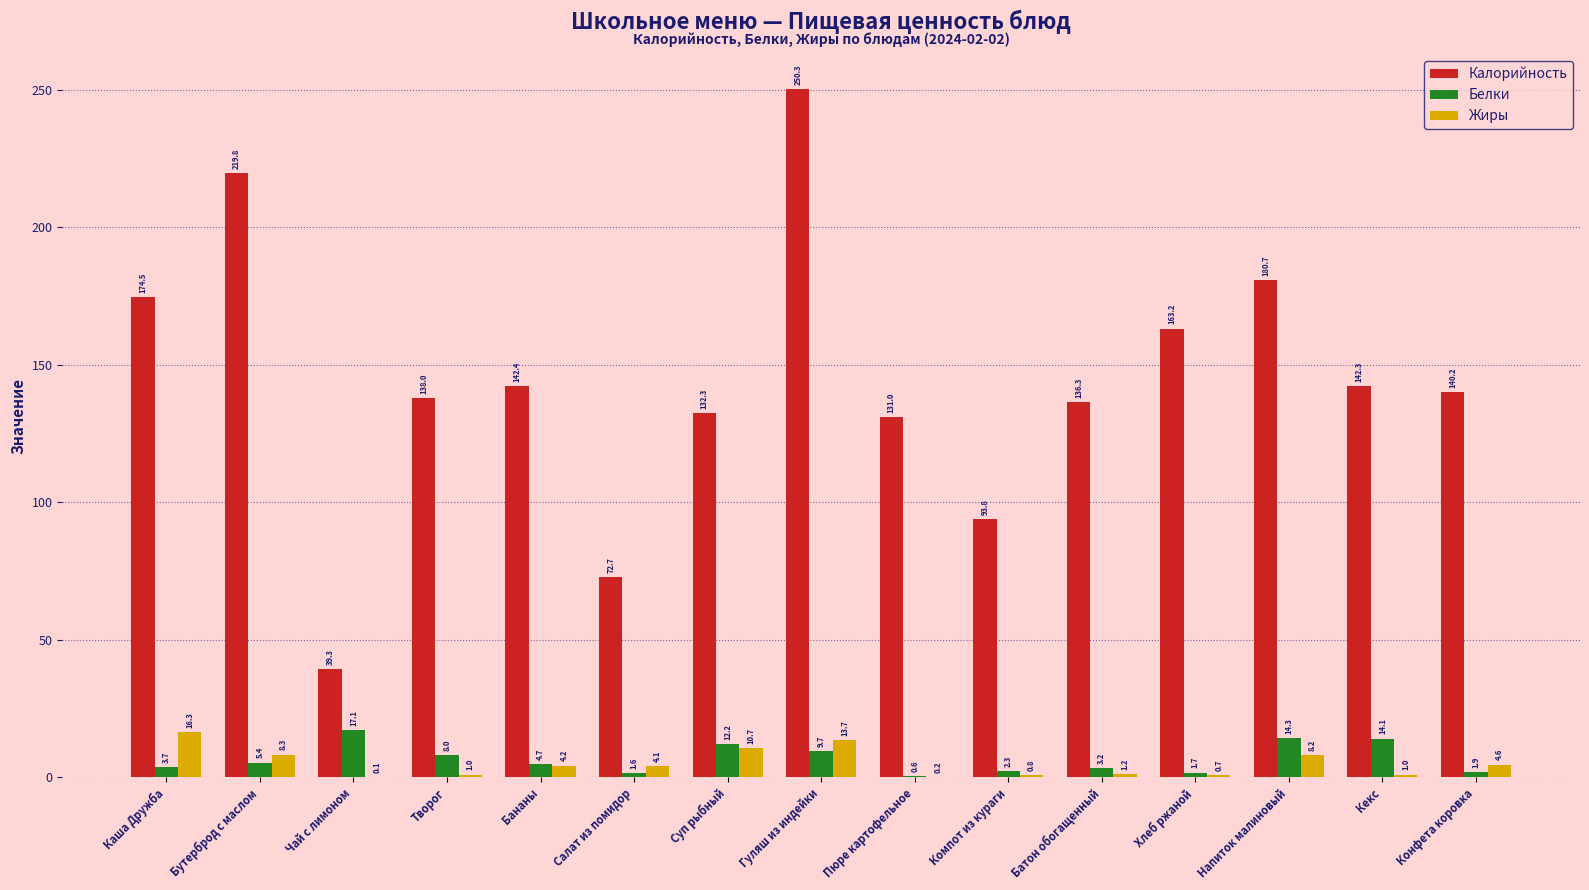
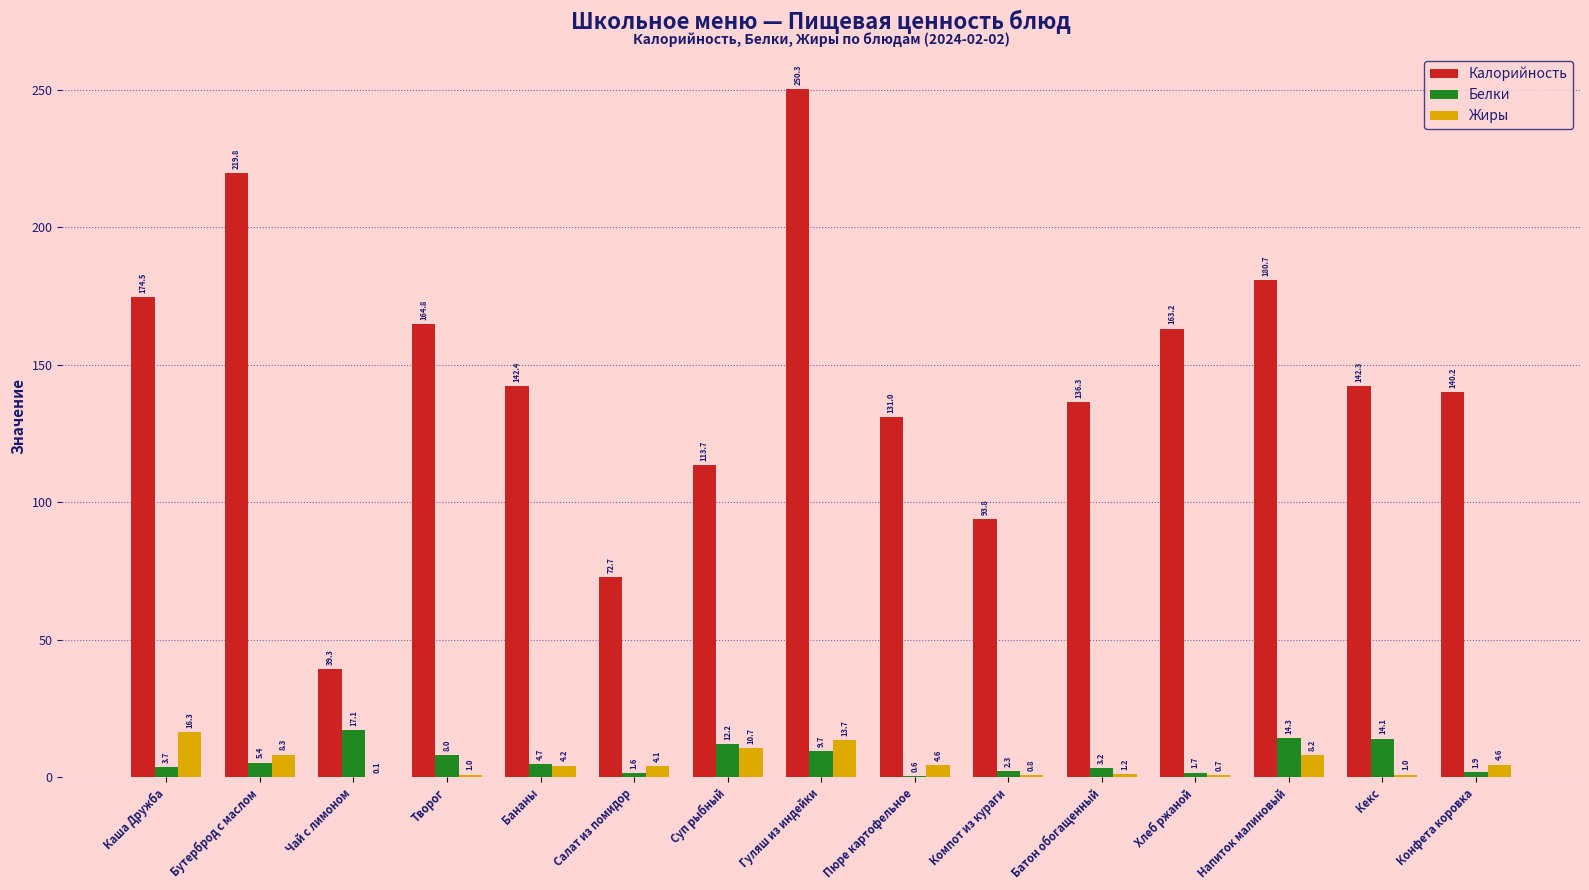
Калорийность, Творог: 138.0 -> 164.8
Калорийность, Суп рыбный: 132.3 -> 113.7
Жиры, Пюре картофельное: 0.2 -> 4.6
